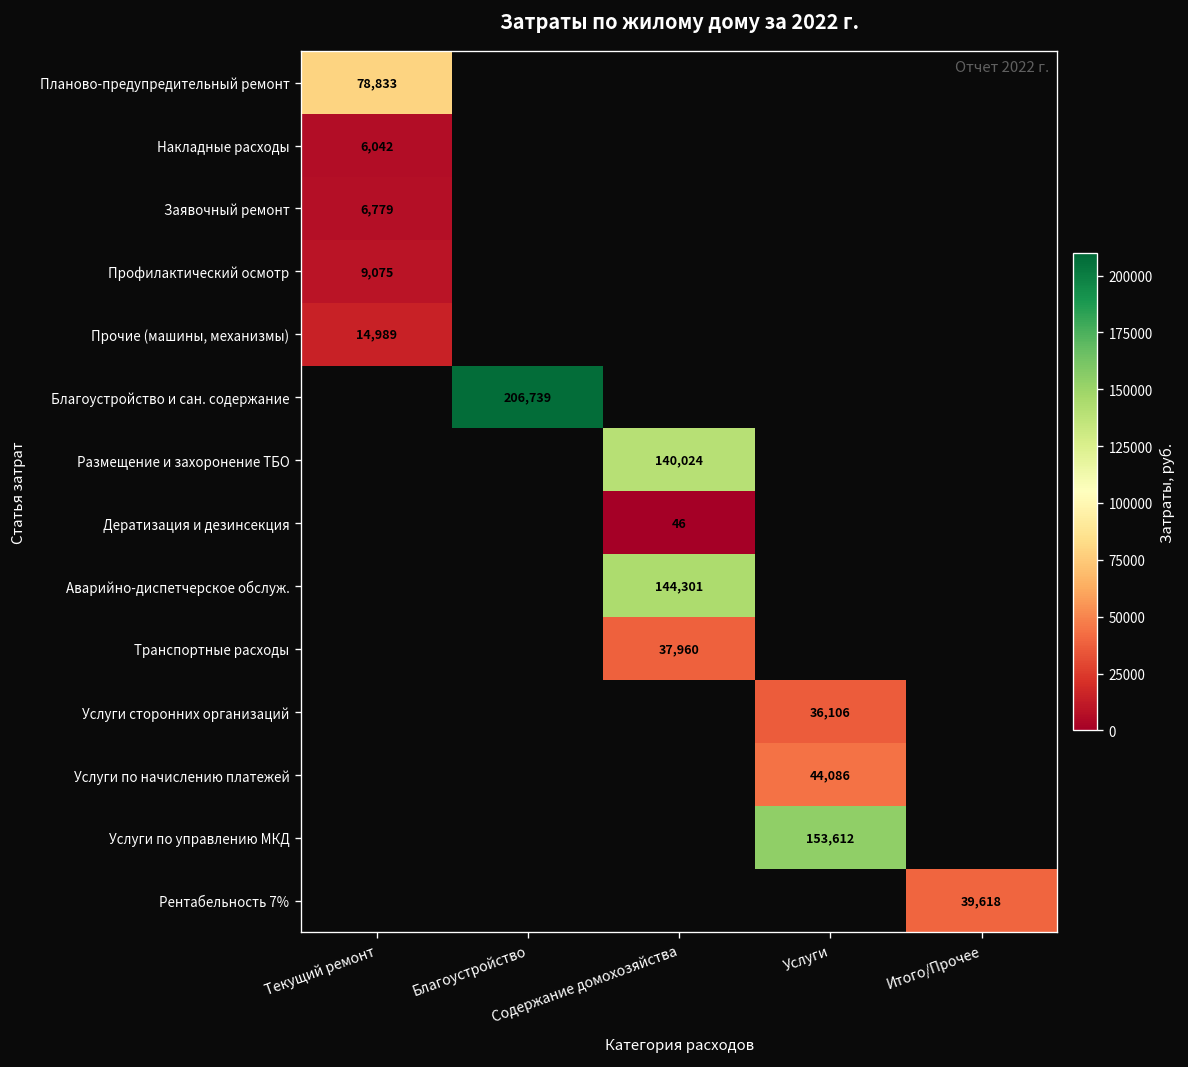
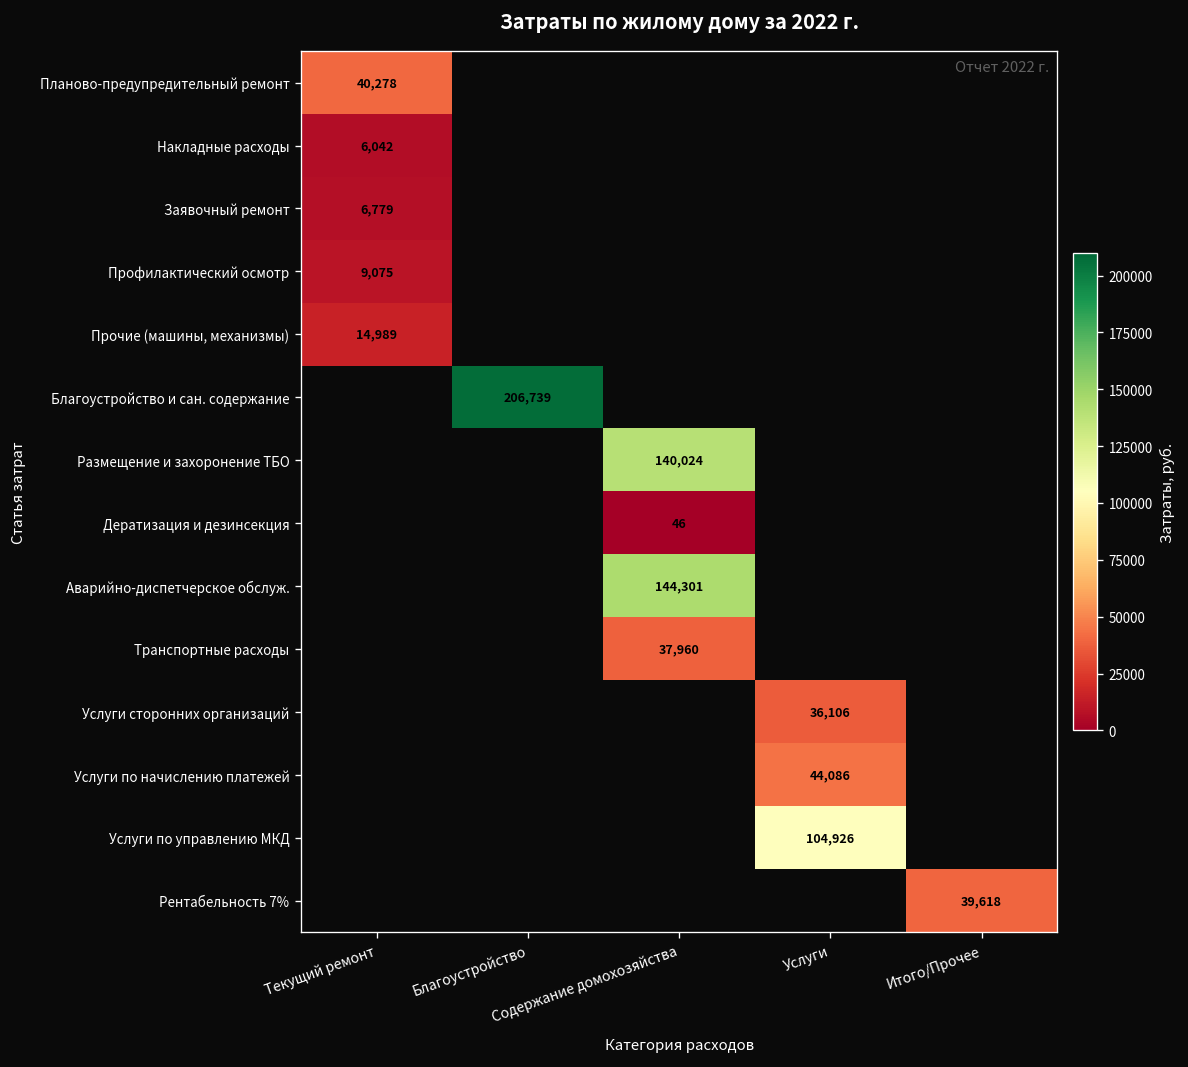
Планово-предупредительный ремонт, Текущий ремонт: 78,833 -> 40,278
Услуги по управлению МКД, Услуги: 153,612 -> 104,926
